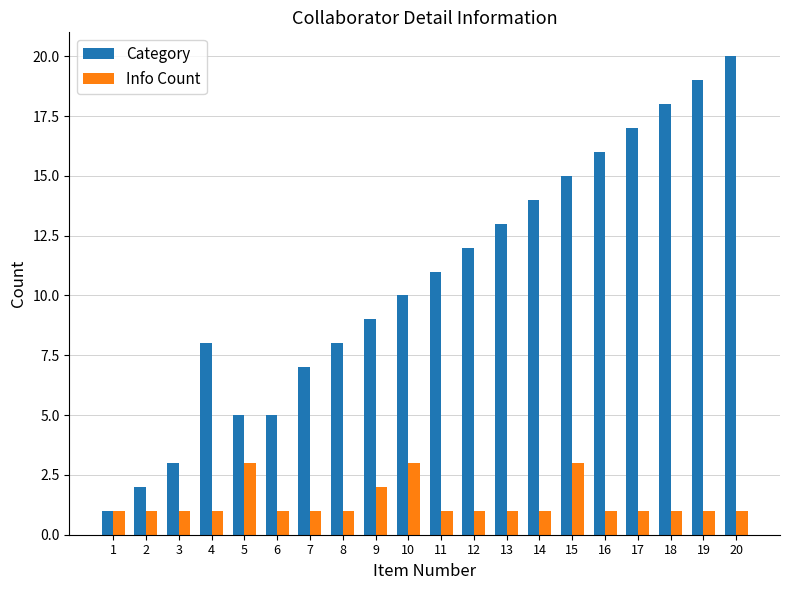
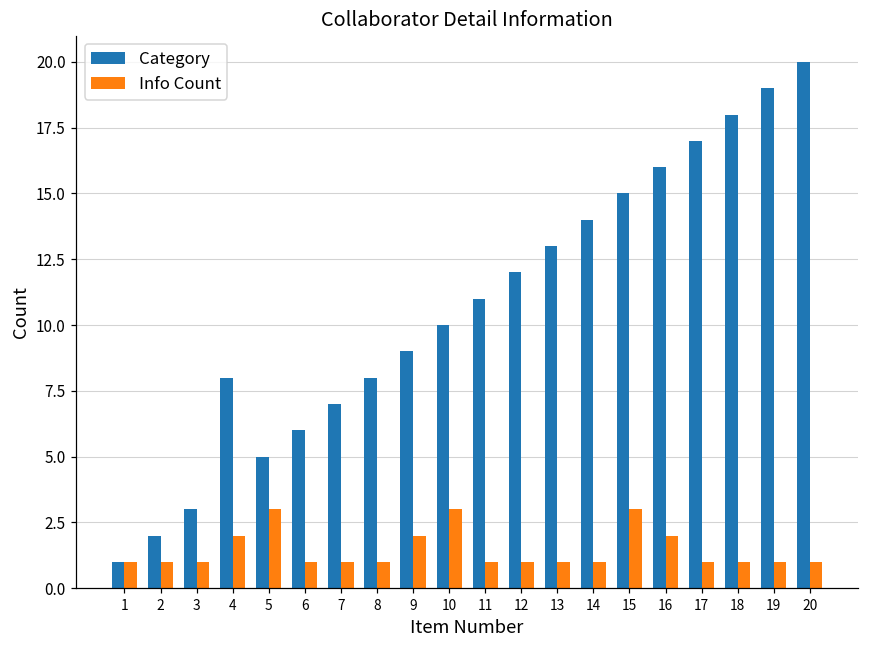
Info Count, 4: 1 -> 2
Category, 6: 5 -> 6
Info Count, 16: 1 -> 2
